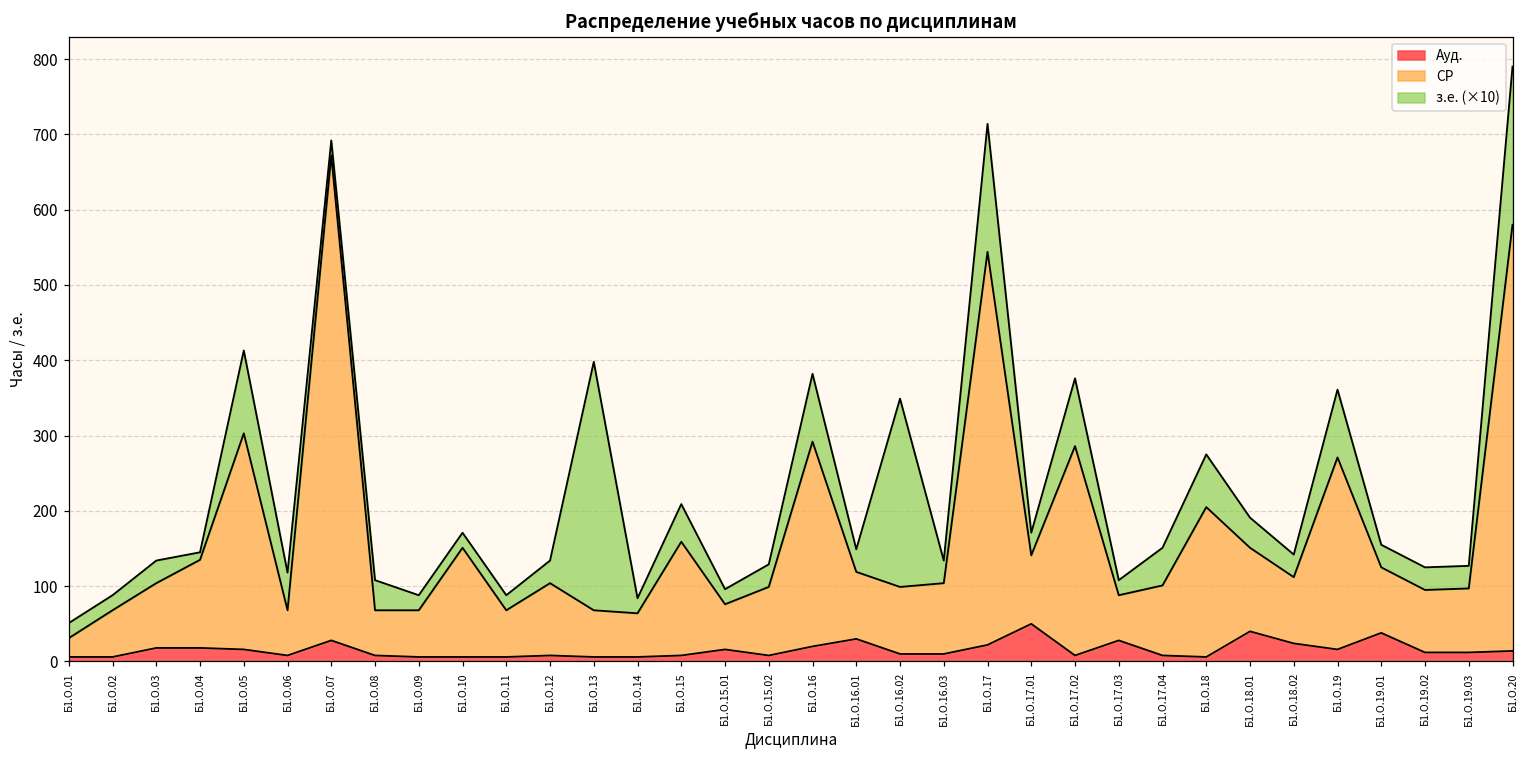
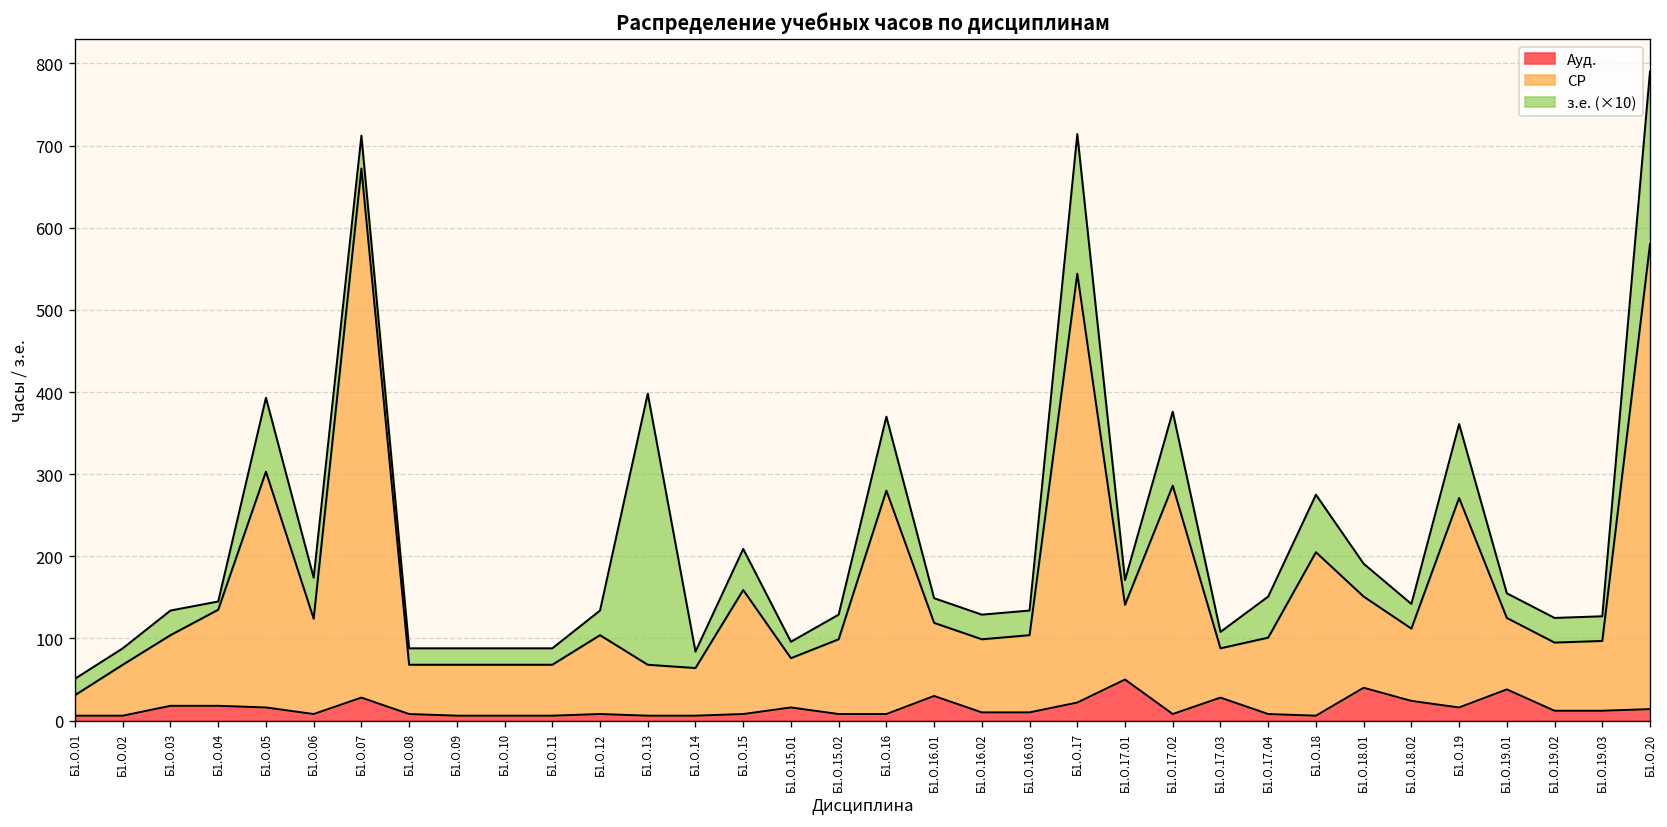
з.е. (×10), Б1.О.05: 110 -> 90
СР, Б1.О.06: 60 -> 120
з.е. (×10), Б1.О.07: 20 -> 40
з.е. (×10), Б1.О.08: 40 -> 20
СР, Б1.О.10: 150 -> 60
Ауд., Б1.О.16: 20 -> 10
з.е. (×10), Б1.О.16.02: 250 -> 30
